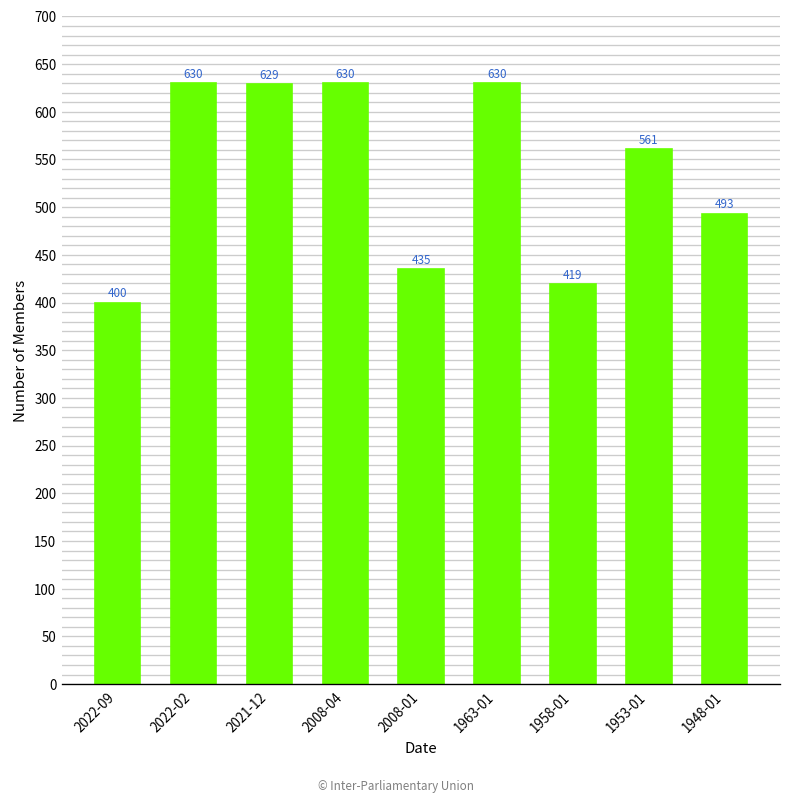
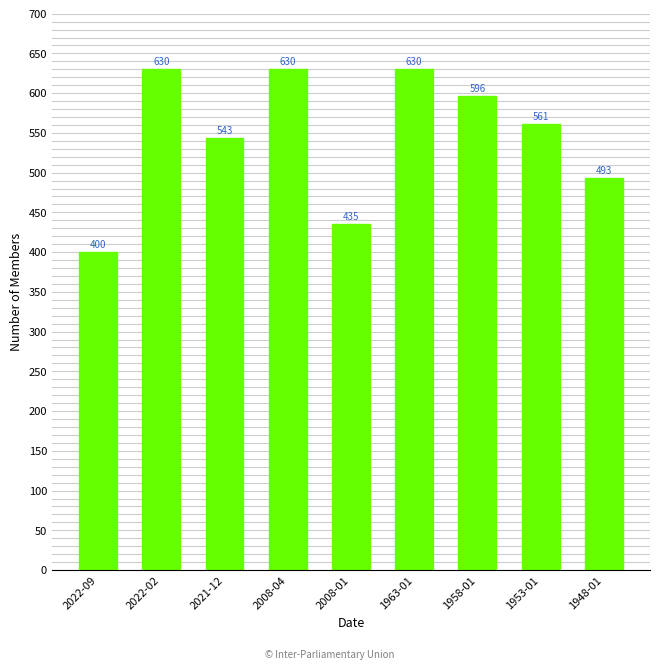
2021-12: 629 -> 543
1958-01: 419 -> 596
